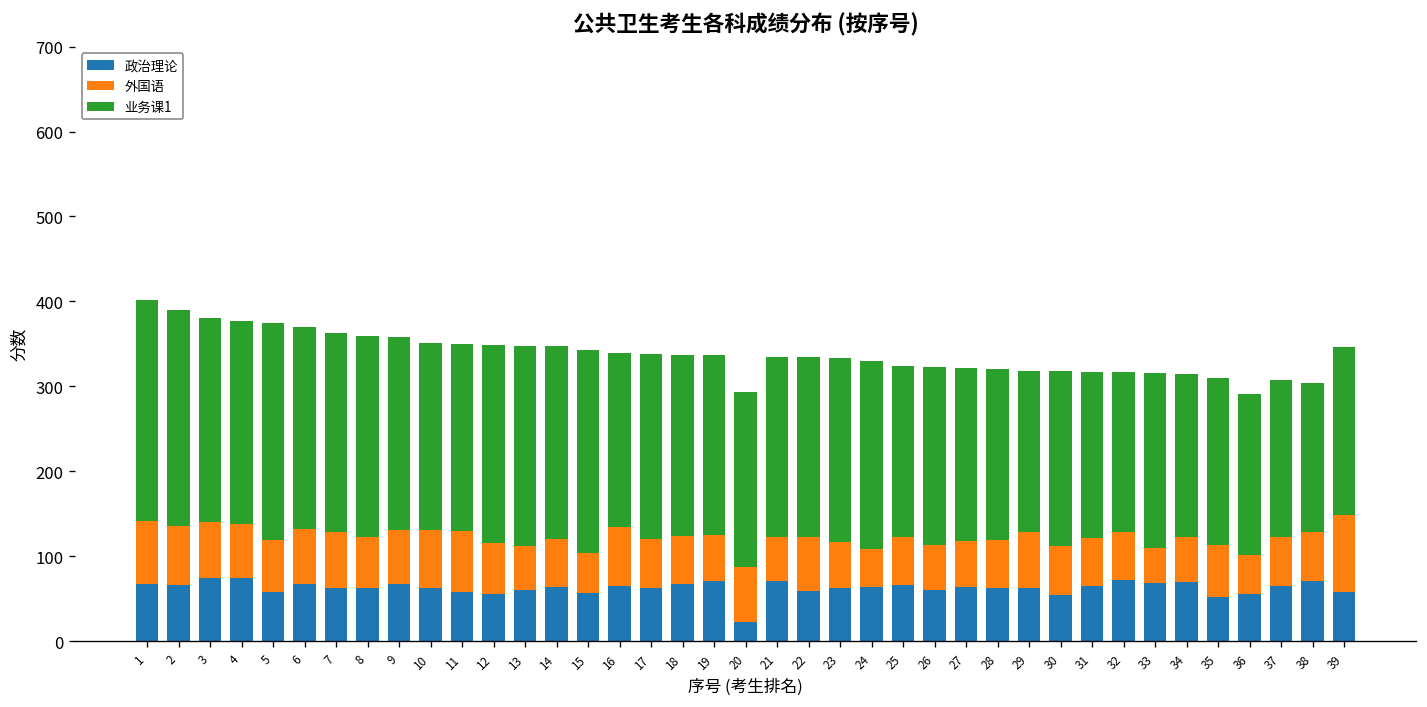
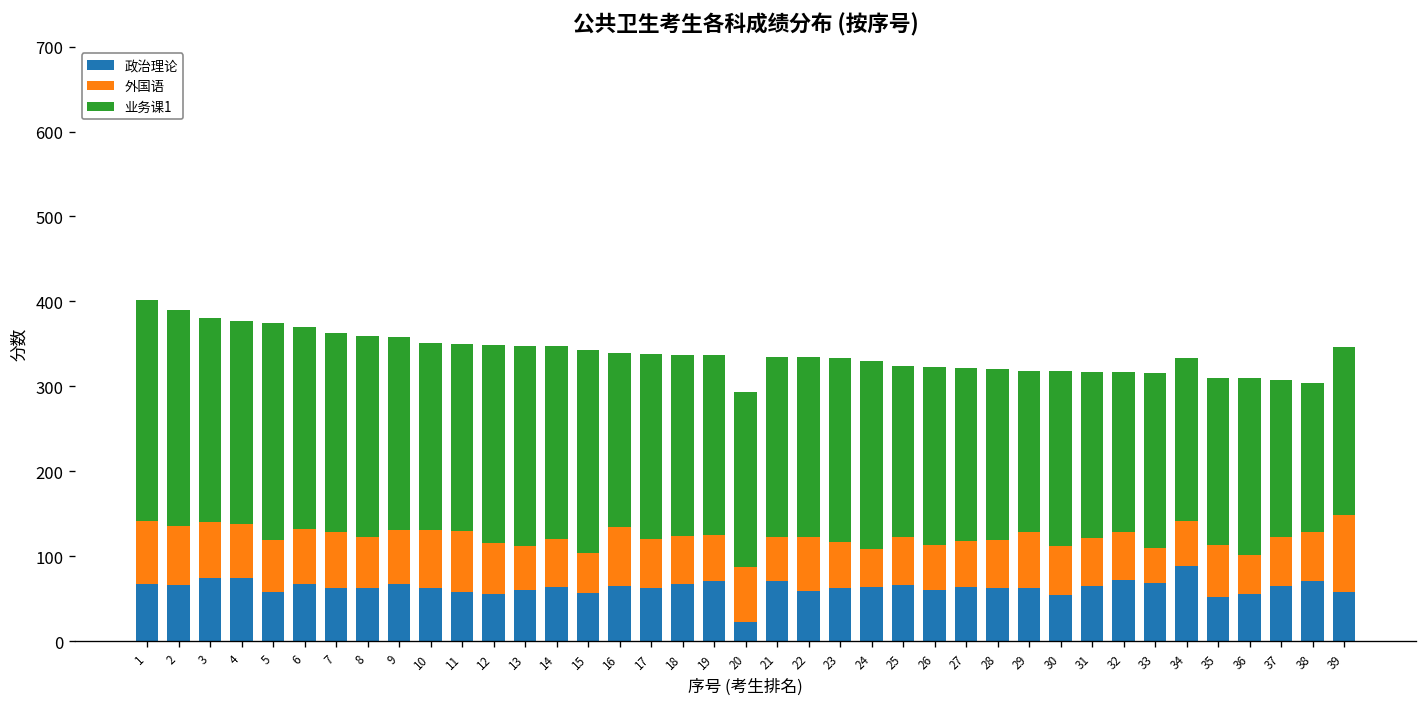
政治理论, 34: 70 -> 90
业务课1, 36: 190 -> 210
